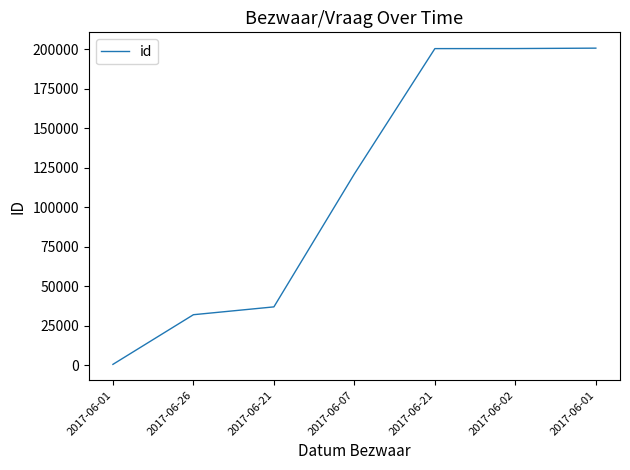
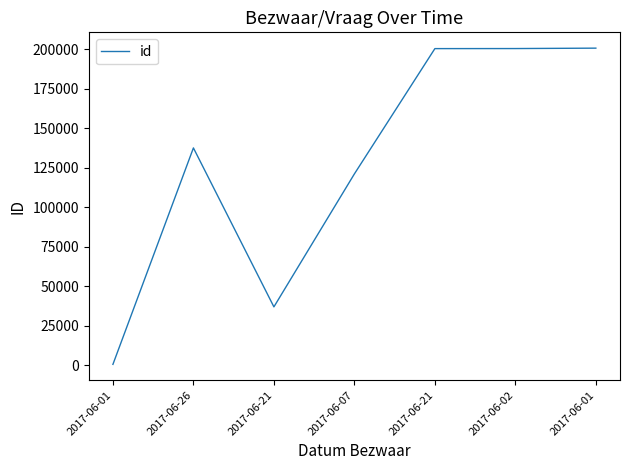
2017-06-26: 32000 -> 138000
